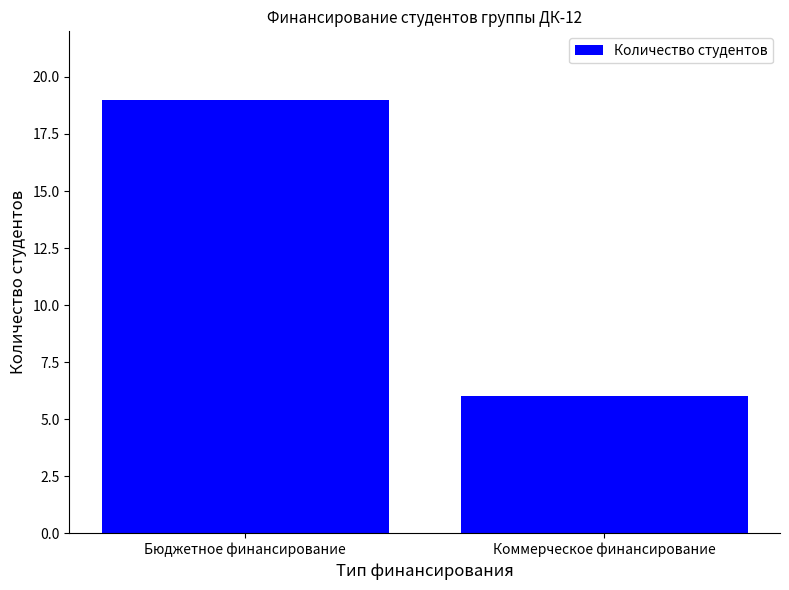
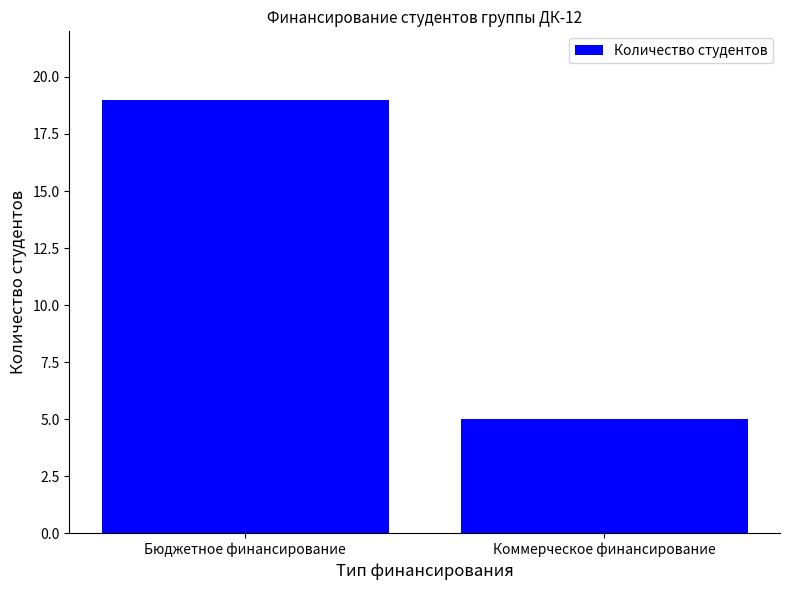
Коммерческое финансирование: 6 -> 5
